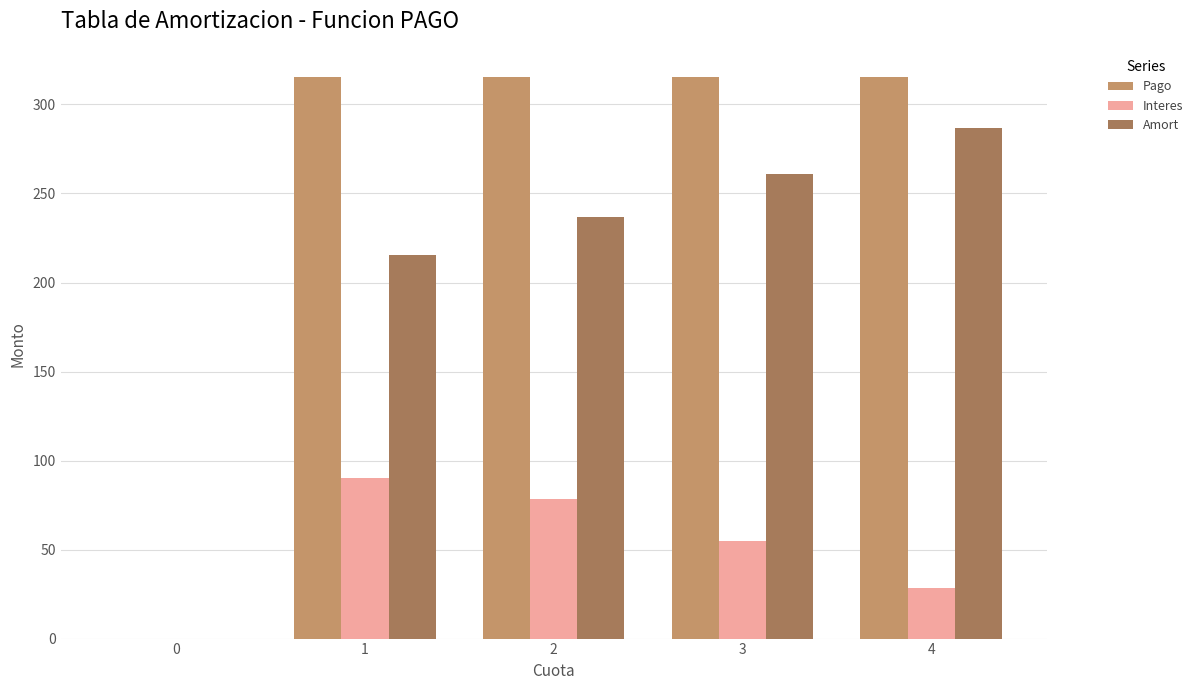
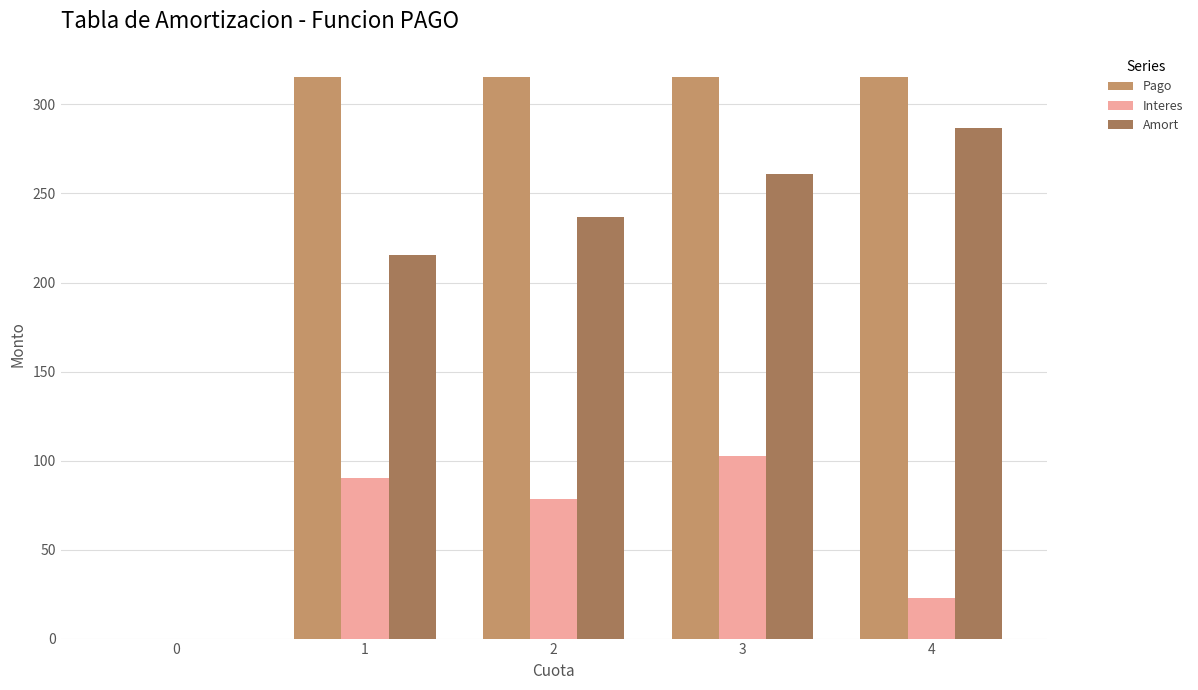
Interes, 3: 55 -> 103
Interes, 4: 29 -> 23
